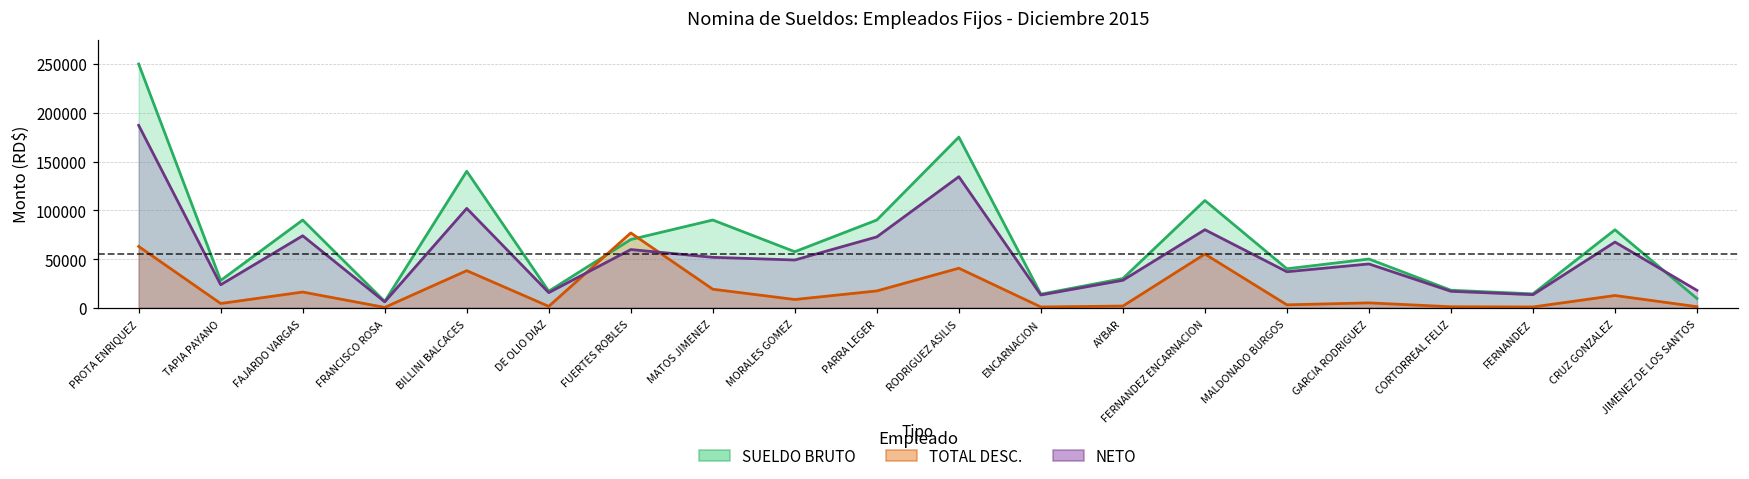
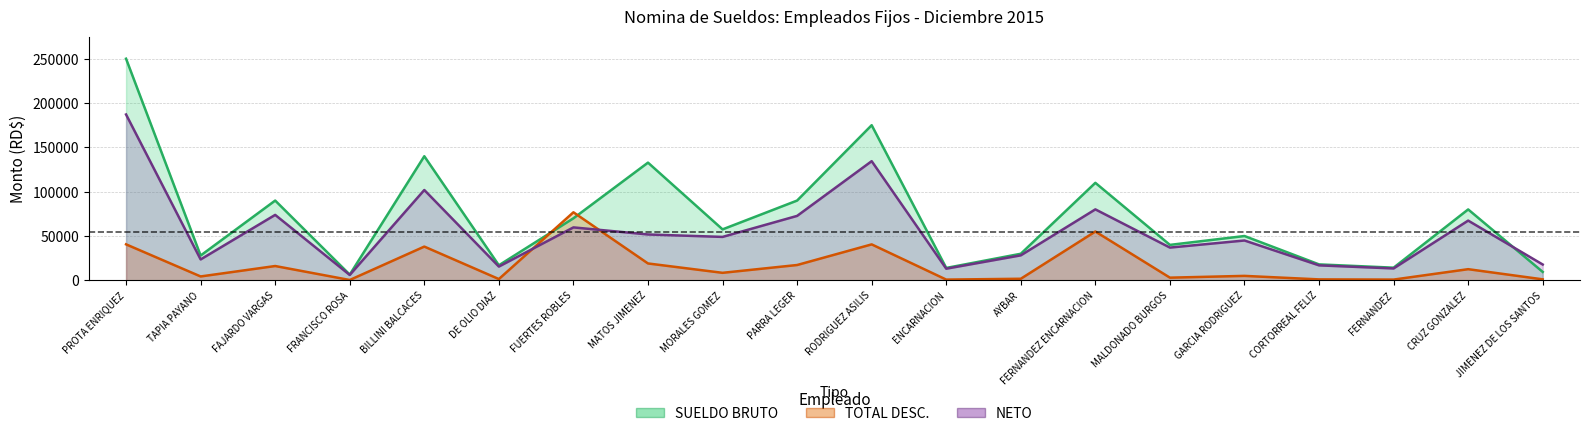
TOTAL DESC., PROTA ENRIQUEZ: 60000 -> 40000
SUELDO BRUTO, MATOS JIMENEZ: 90000 -> 130000
